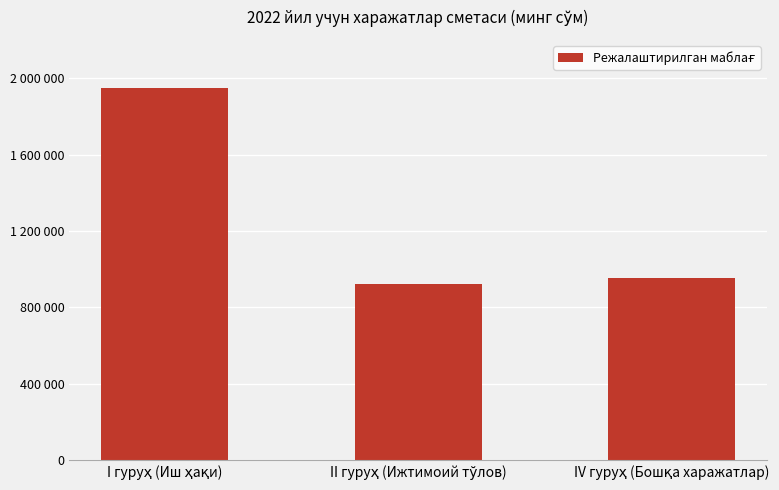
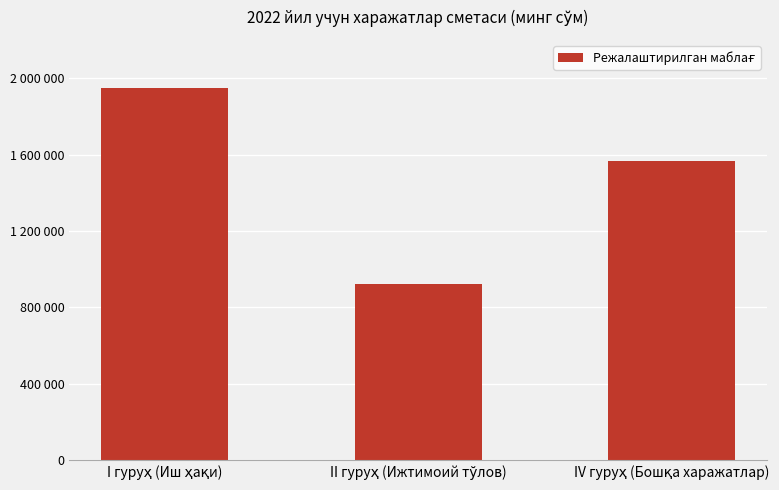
IV гуруҳ (Бошқа харажатлар): 960000 -> 1570000
